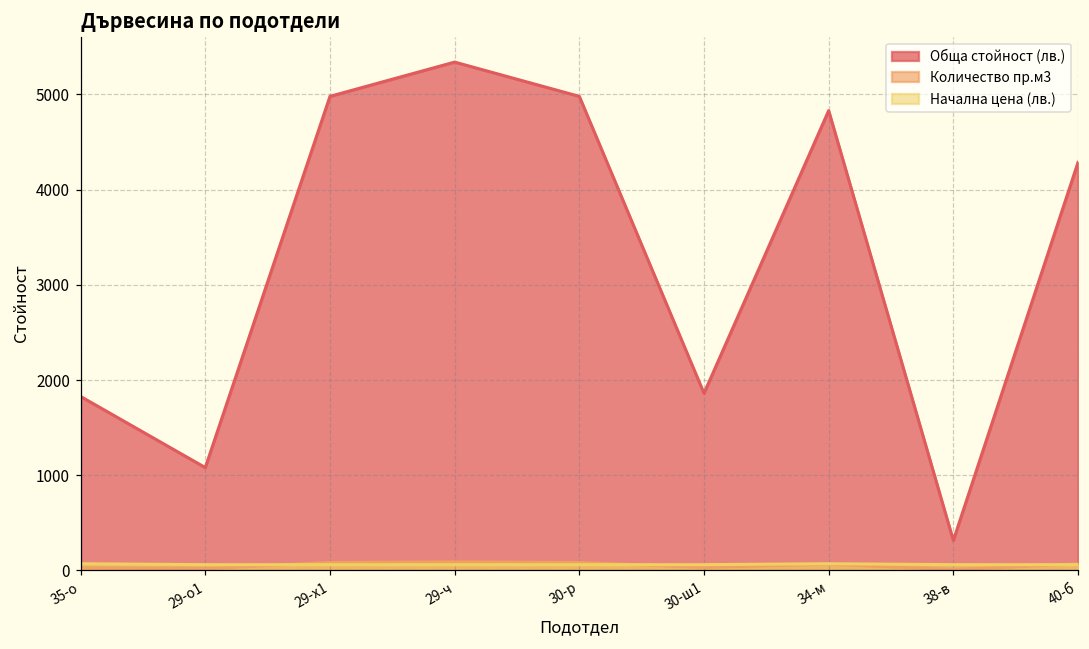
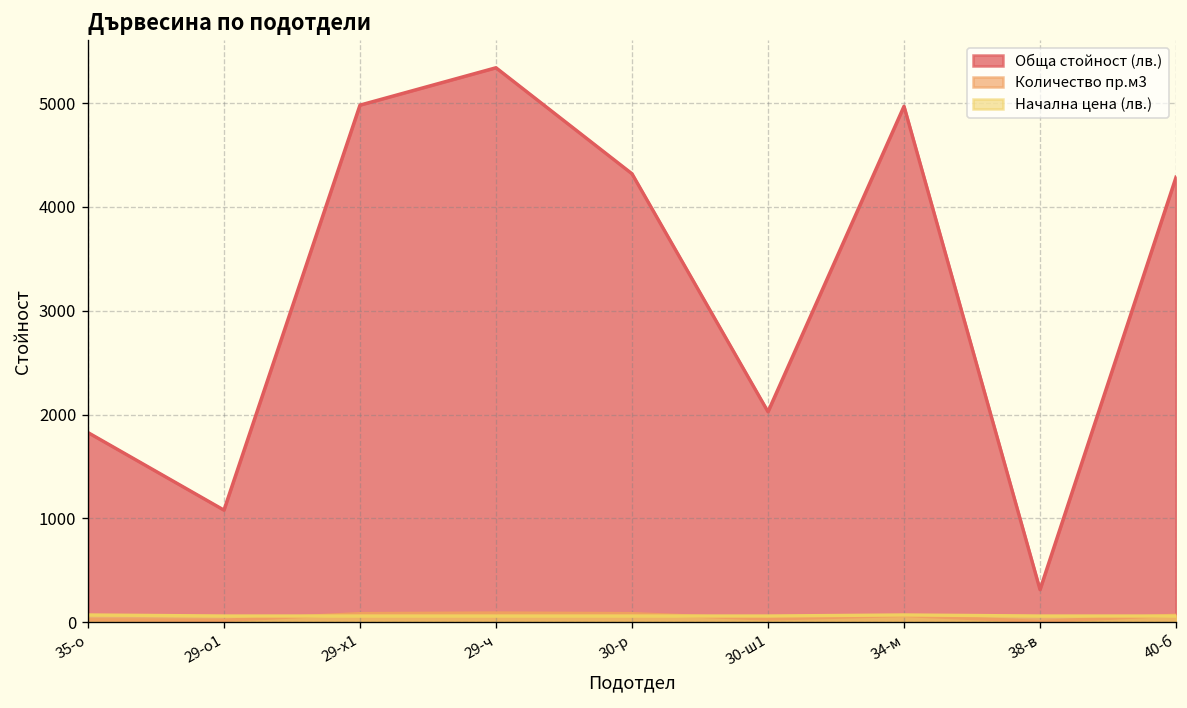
Обща стойност (лв.), 30-р: 5000 -> 4300
Обща стойност (лв.), 30-ш1: 1900 -> 2000
Обща стойност (лв.), 34-м: 4800 -> 5000
